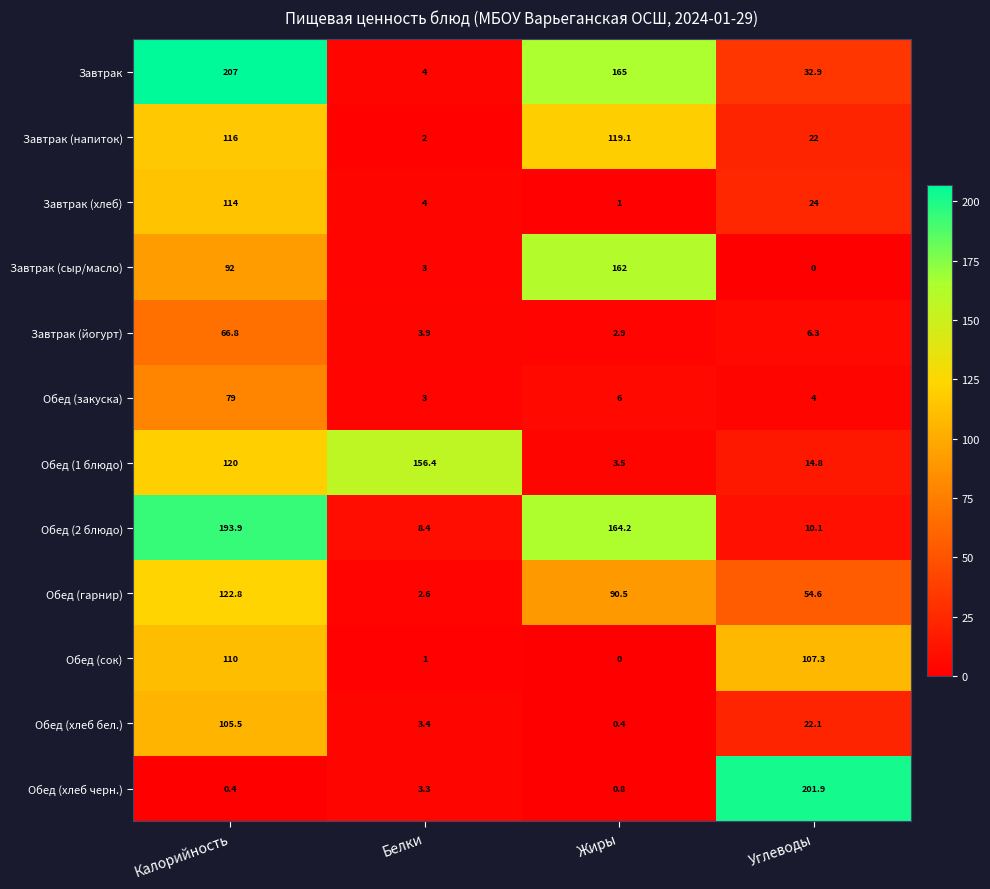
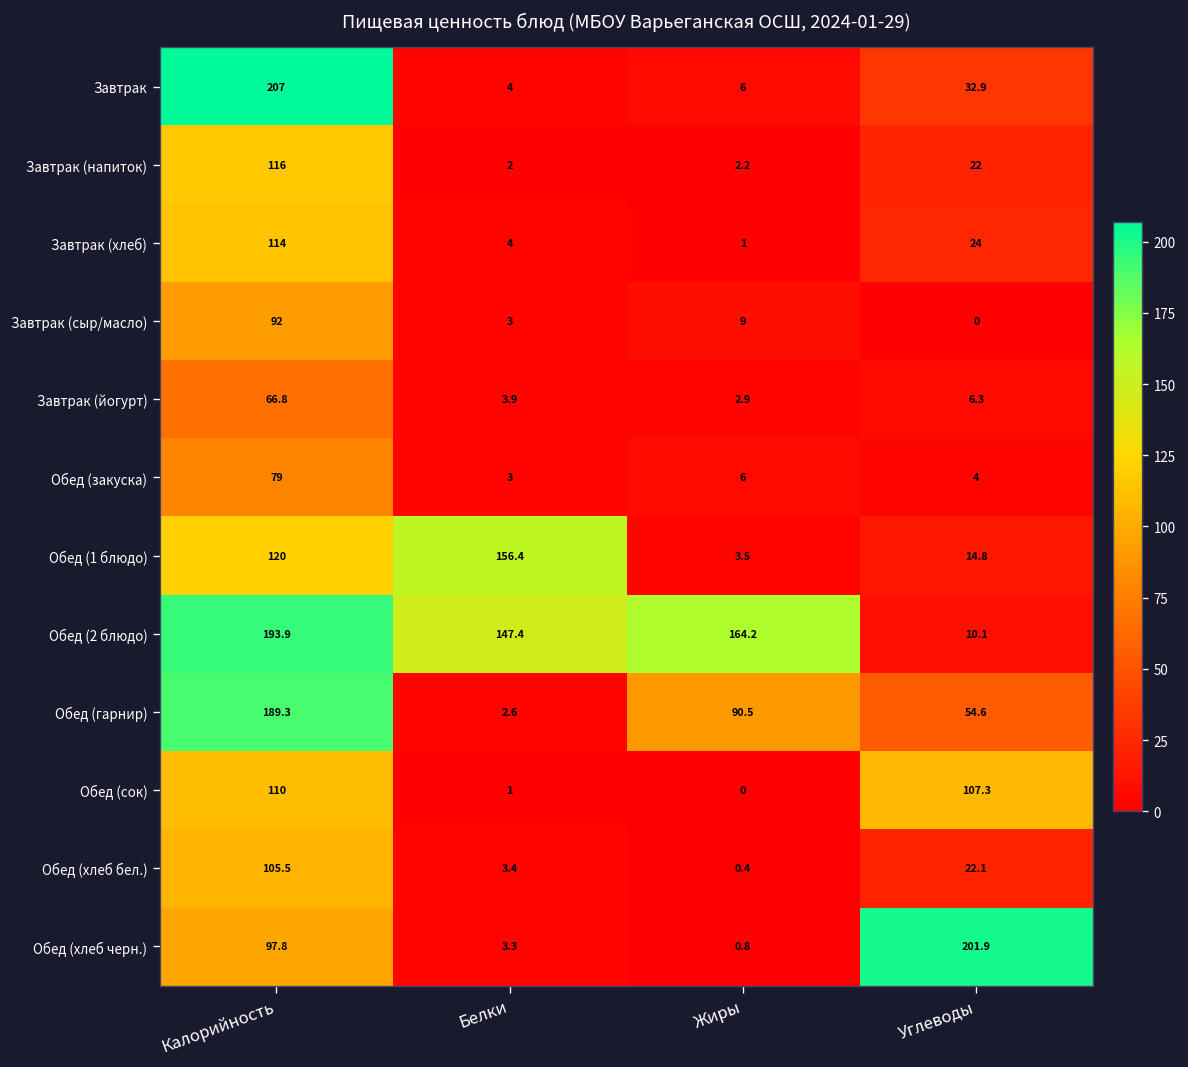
Завтрак, Жиры: 165 -> 6
Завтрак (напиток), Жиры: 119.1 -> 2.2
Завтрак (сыр/масло), Жиры: 162 -> 9
Обед (2 блюдо), Белки: 8.4 -> 147.4
Обед (гарнир), Калорийность: 122.8 -> 189.3
Обед (хлеб черн.), Калорийность: 0.4 -> 97.8
